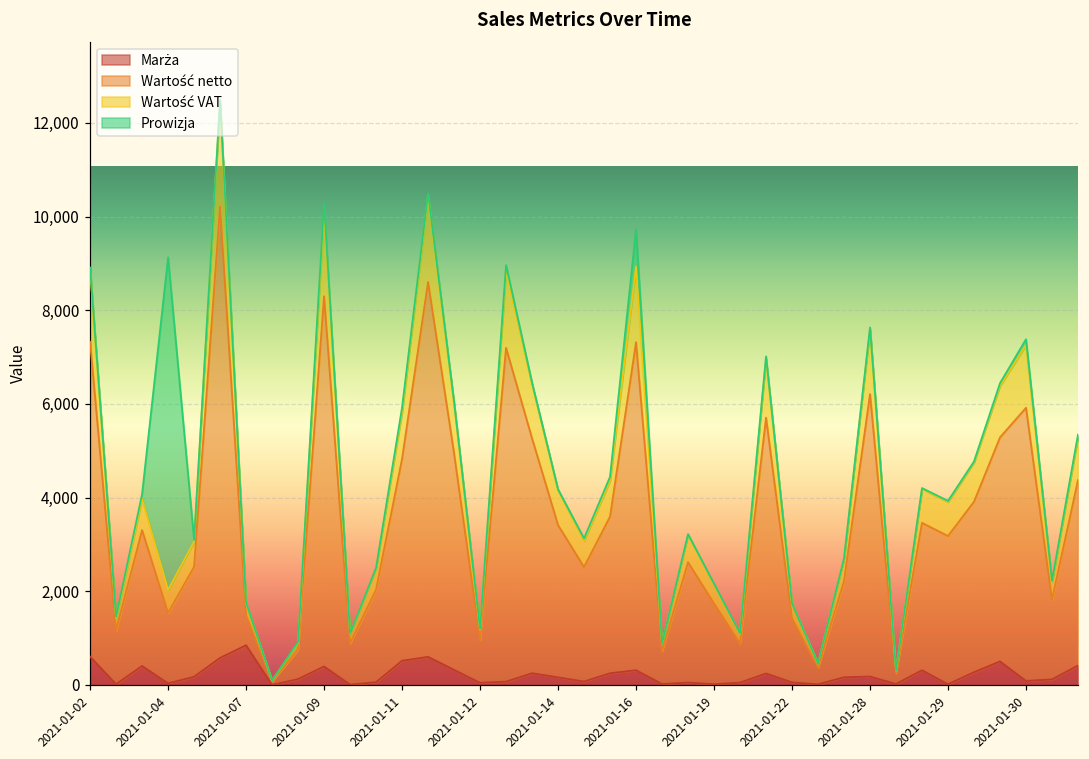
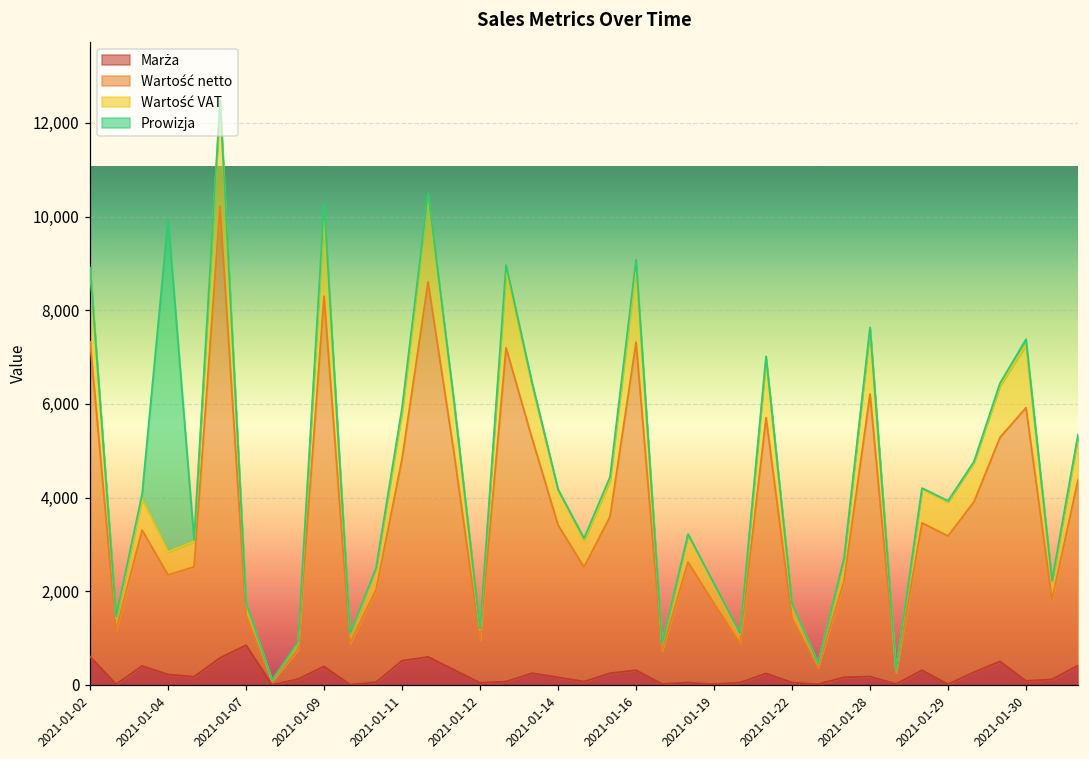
Marża, 2021-01-04: 0 -> 200
Wartość netto, 2021-01-04: 1,500 -> 2,100
Prowizja, 2021-01-16: 800 -> 100
